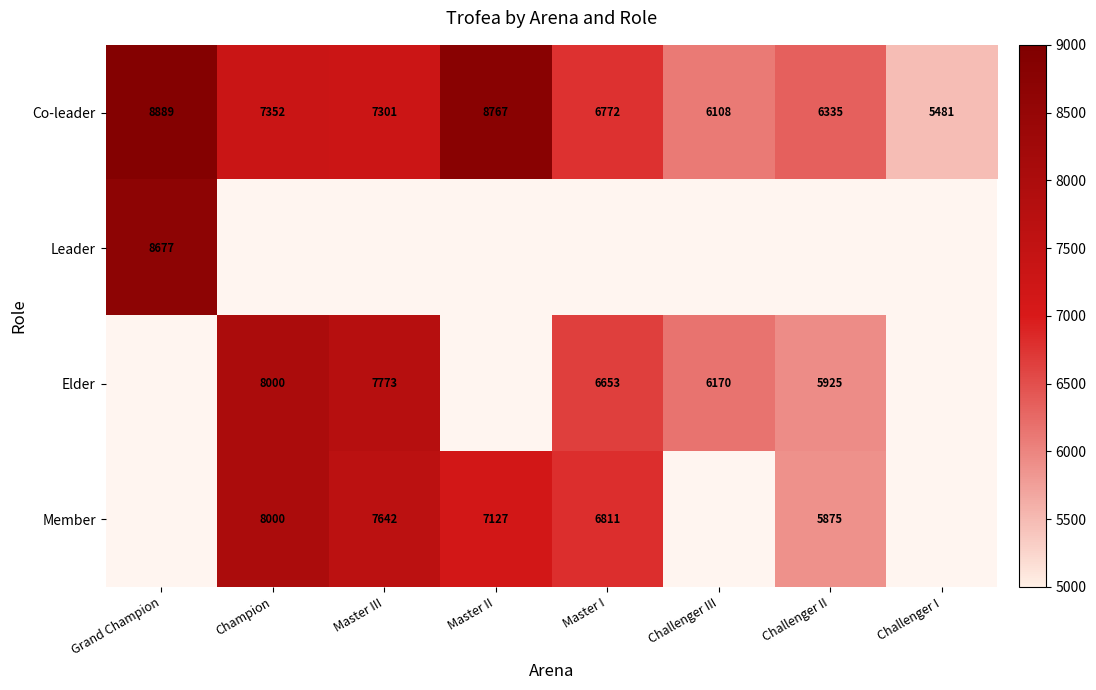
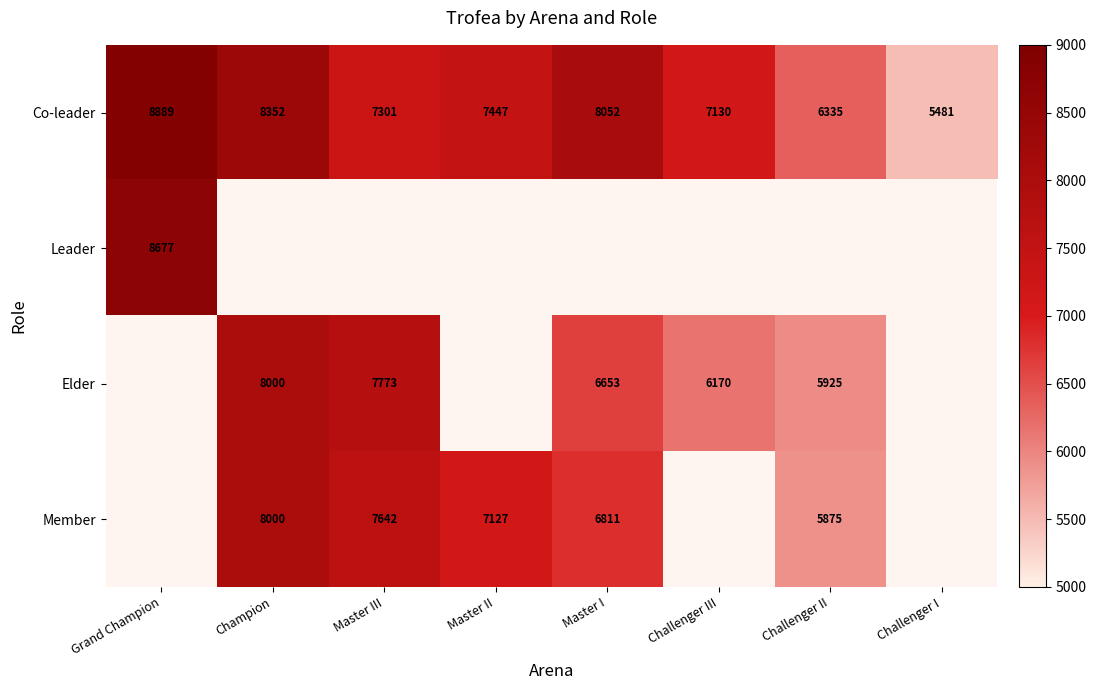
Co-leader, Champion: 7352 -> 8352
Co-leader, Master II: 8767 -> 7447
Co-leader, Master I: 6772 -> 8052
Co-leader, Challenger III: 6108 -> 7130
